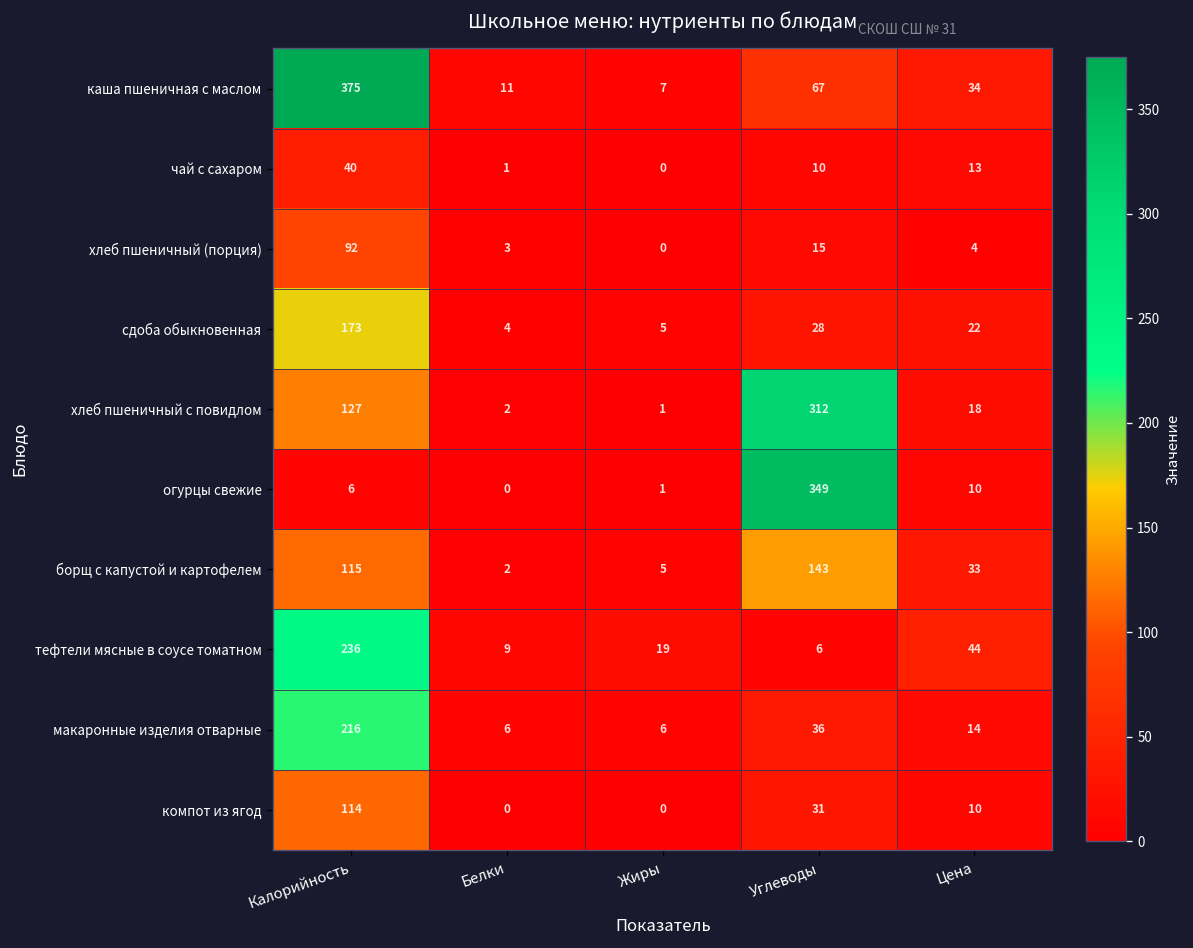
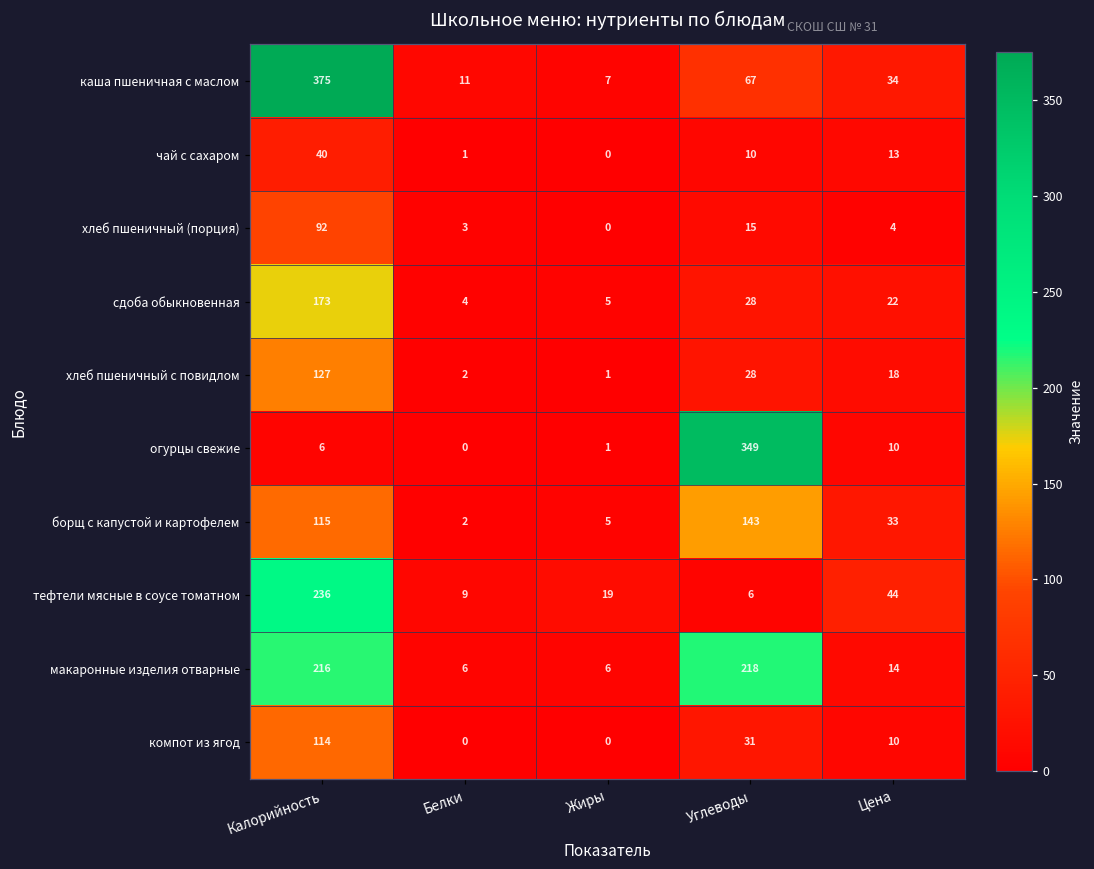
хлеб пшеничный с повидлом, Углеводы: 312 -> 28
макаронные изделия отварные, Углеводы: 36 -> 218
